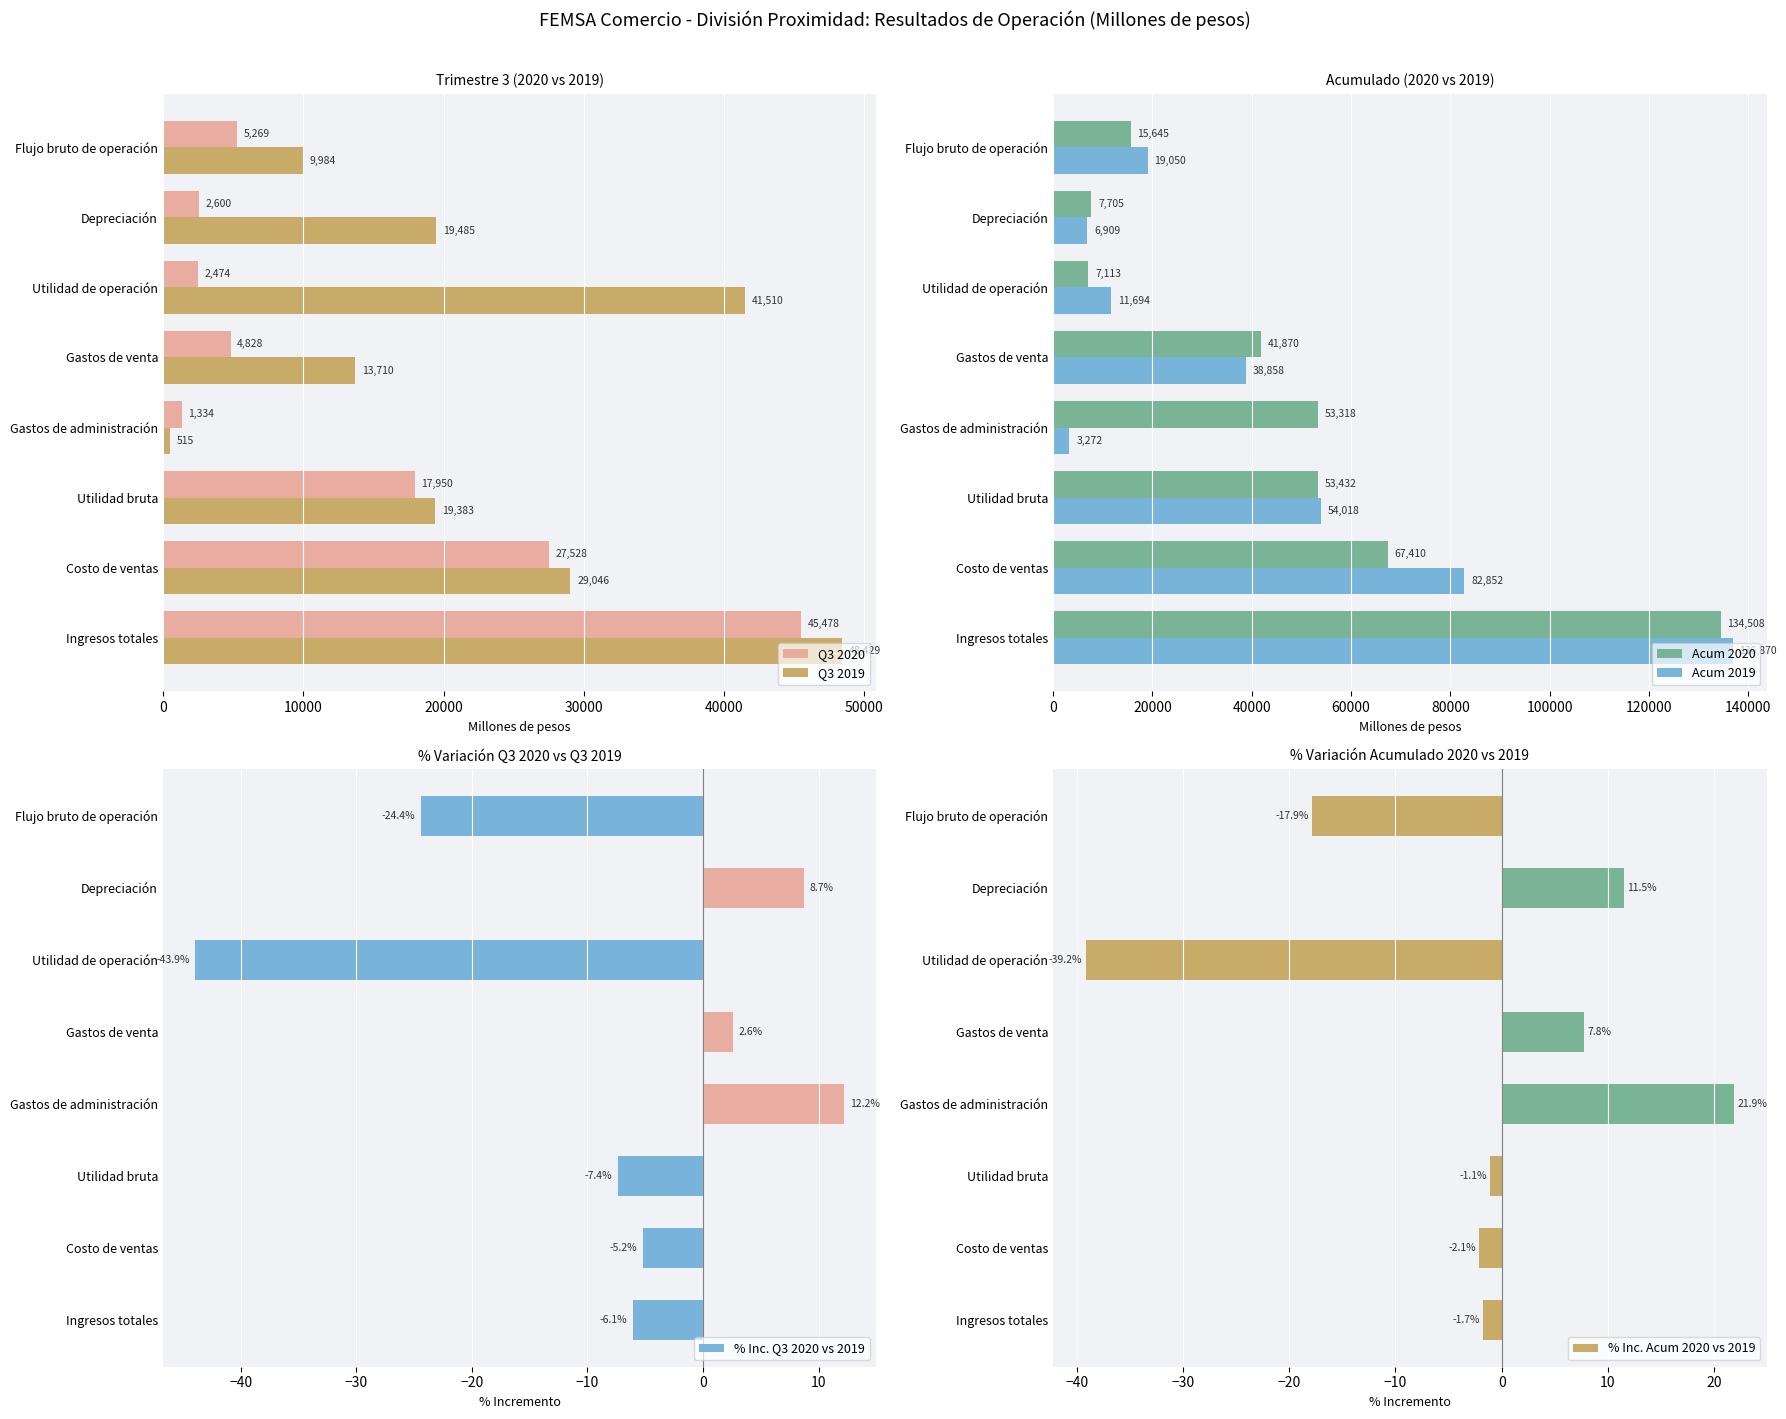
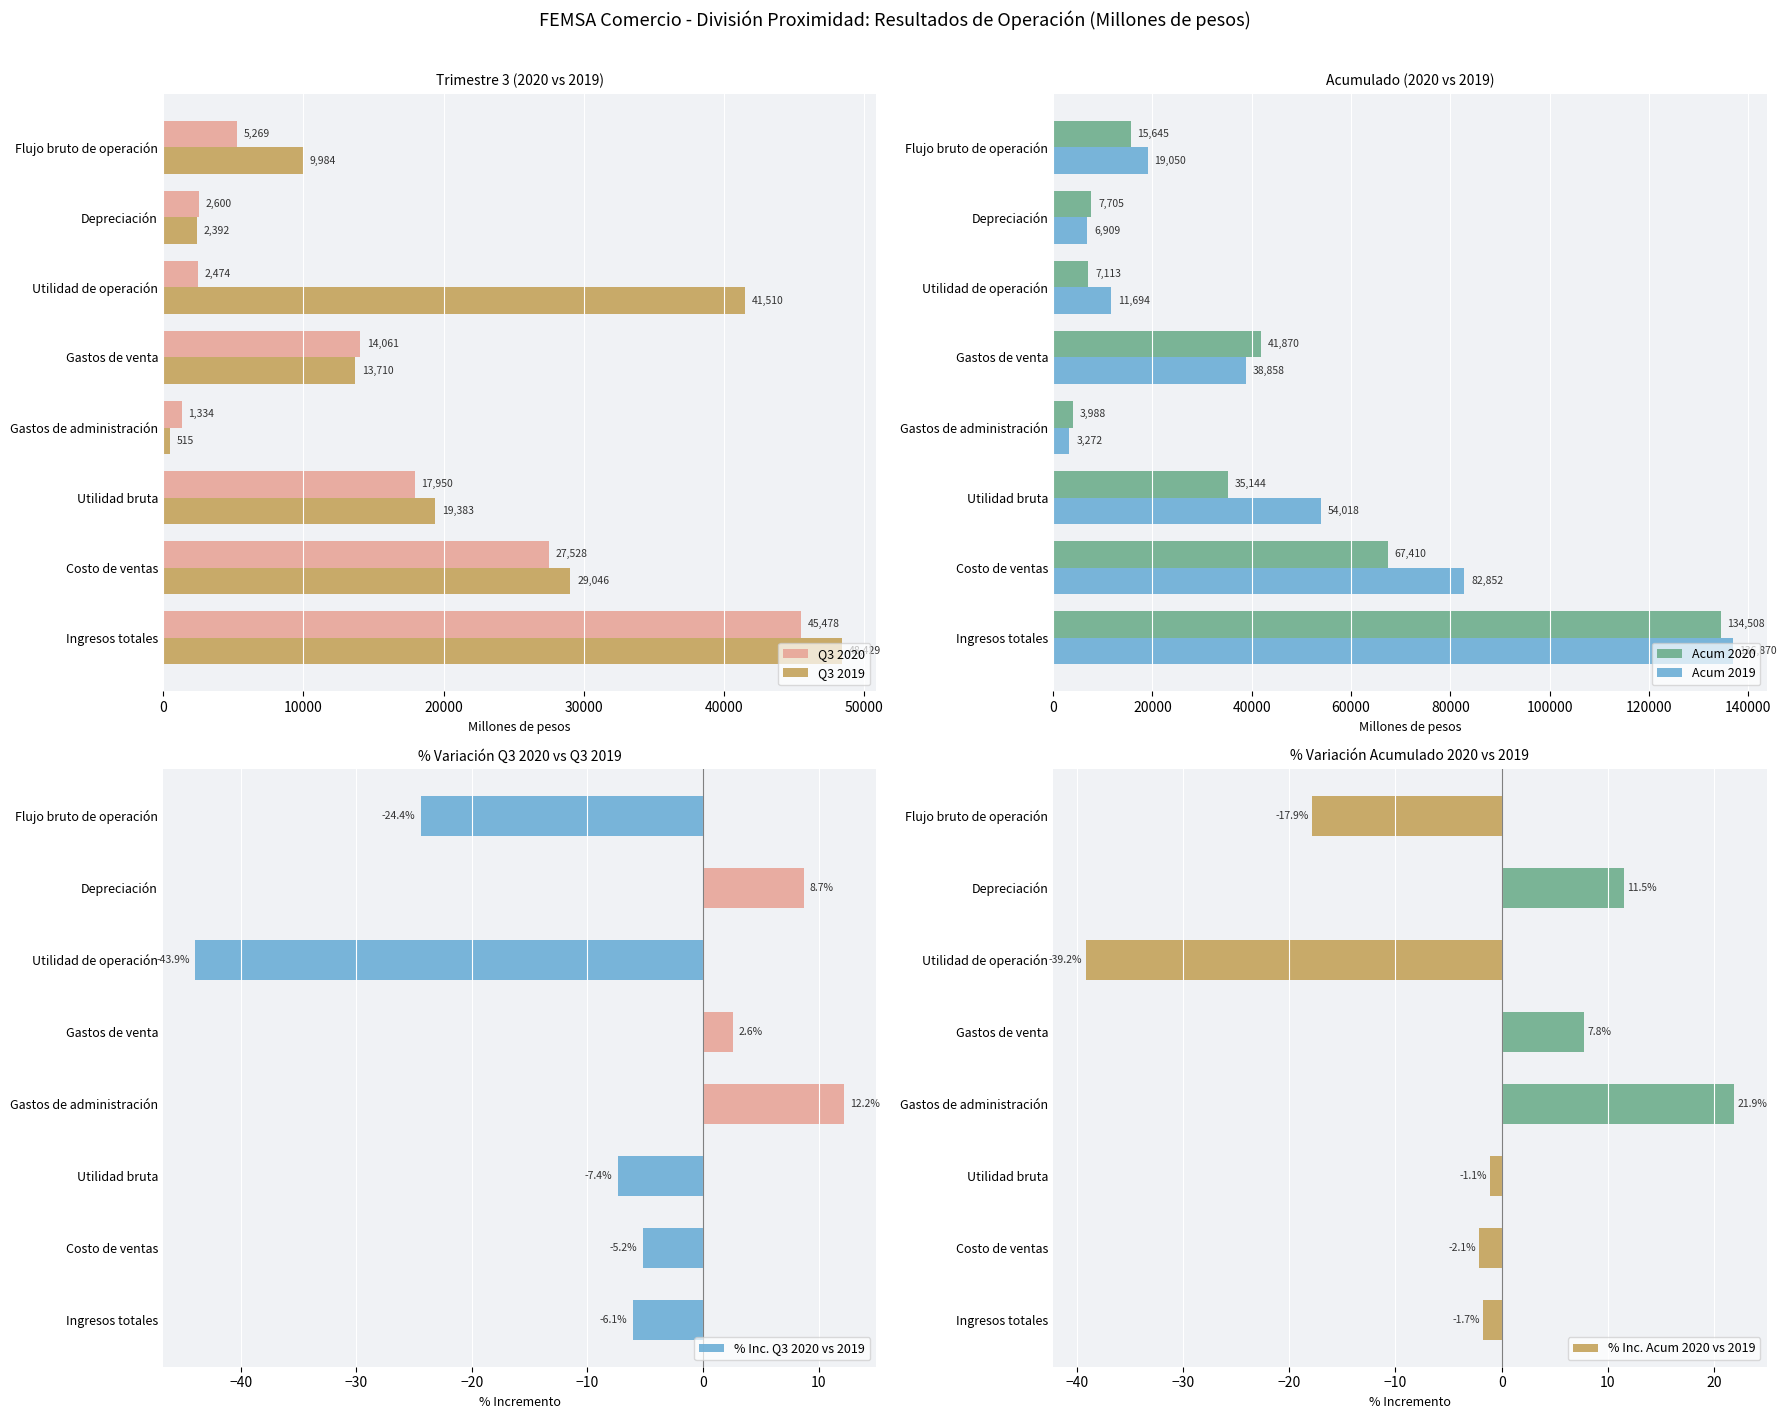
Trimestre 3 (2020 vs 2019), Q3 2019, Depreciación: 19,485 -> 2,392
Trimestre 3 (2020 vs 2019), Q3 2020, Gastos de venta: 4,828 -> 14,061
Acumulado (2020 vs 2019), Acum 2020, Gastos de administración: 53,318 -> 3,988
Acumulado (2020 vs 2019), Acum 2020, Utilidad bruta: 53,432 -> 35,144
